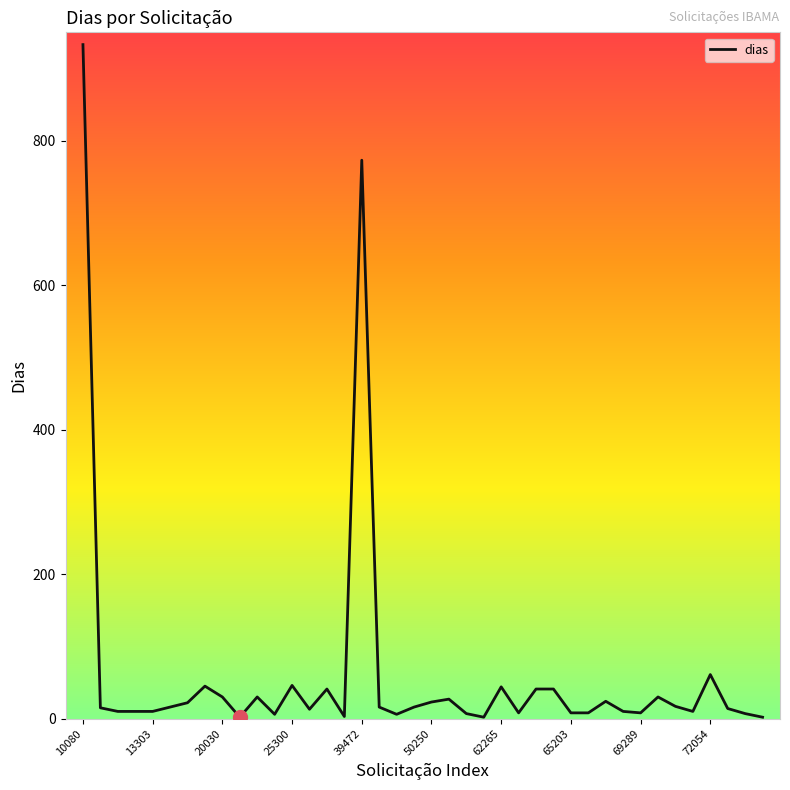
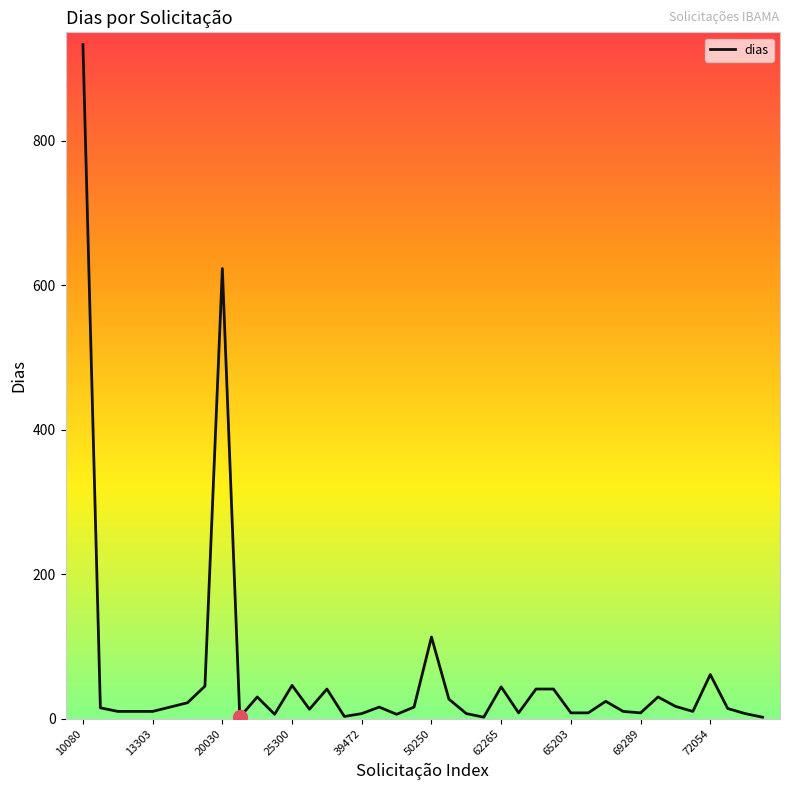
dias, 20030: 30 -> 620
dias, 39472: 770 -> 10
dias, 50250: 20 -> 110
